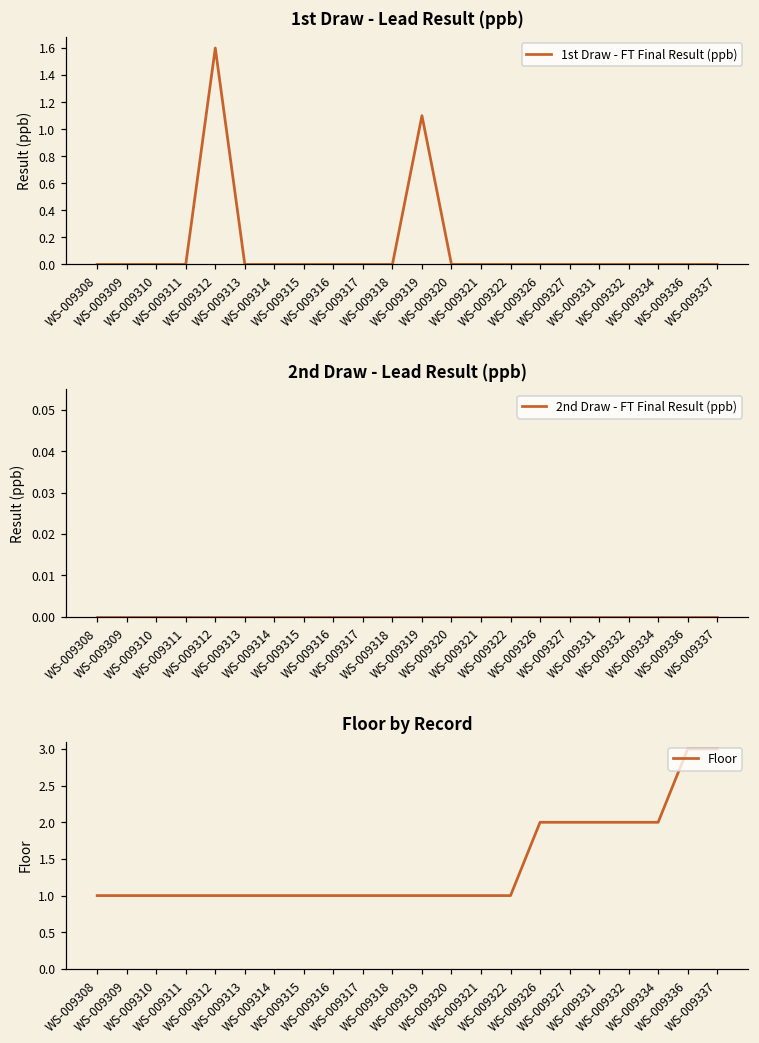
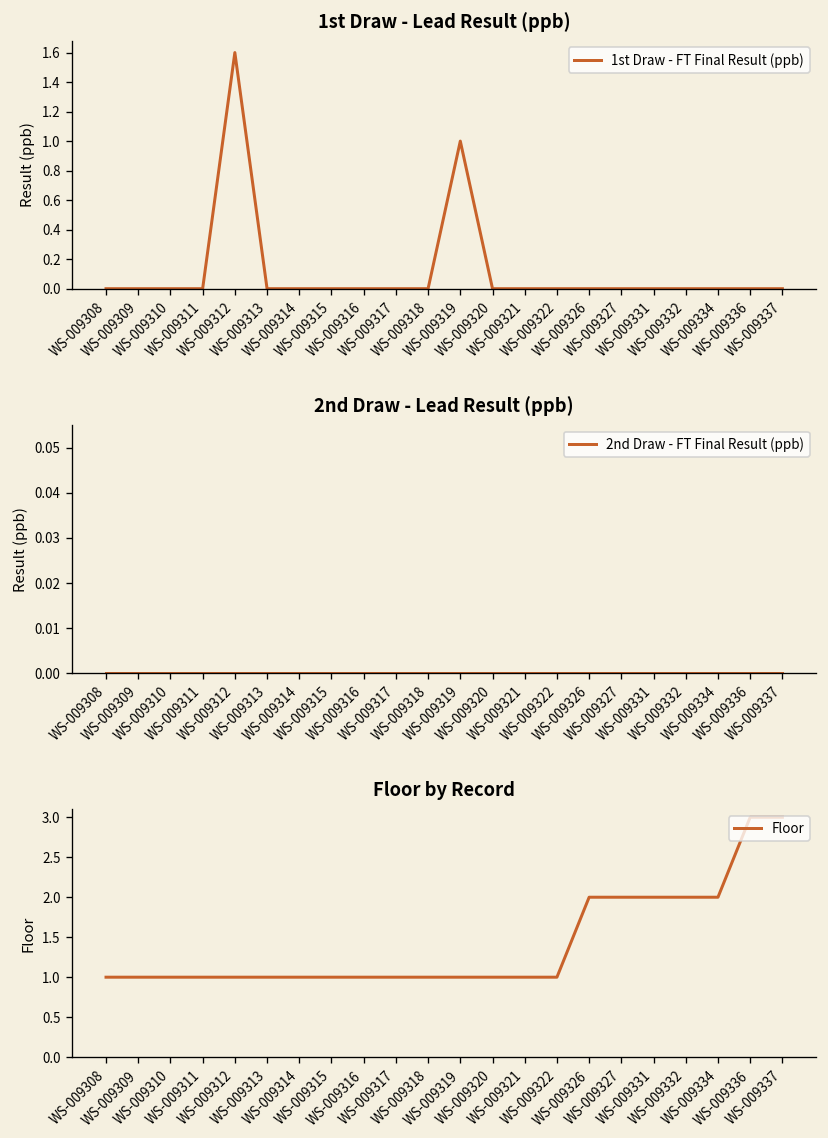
1st Draw - Lead Result (ppb), WS-009319: 1.1 -> 1.0
